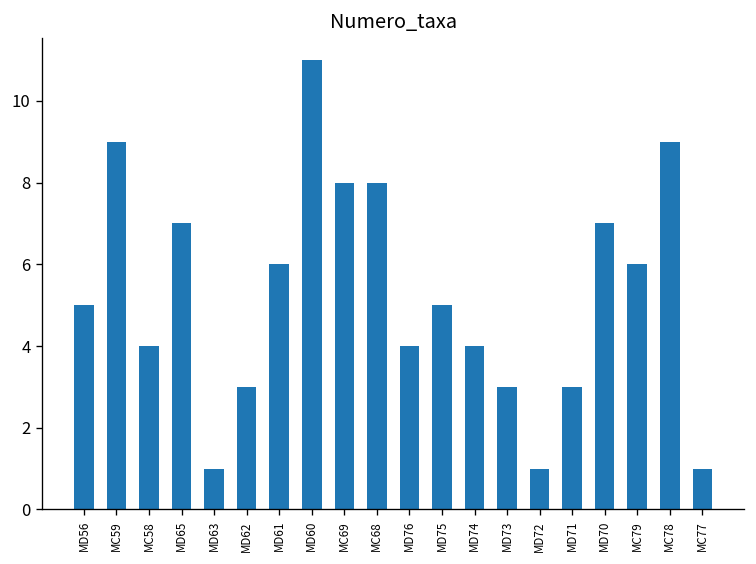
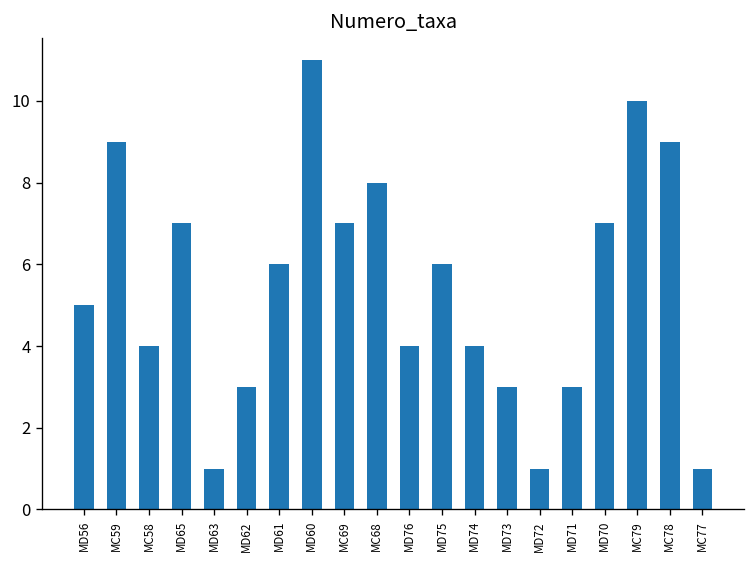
MC69: 8 -> 7
MD75: 5 -> 6
MC79: 6 -> 10
